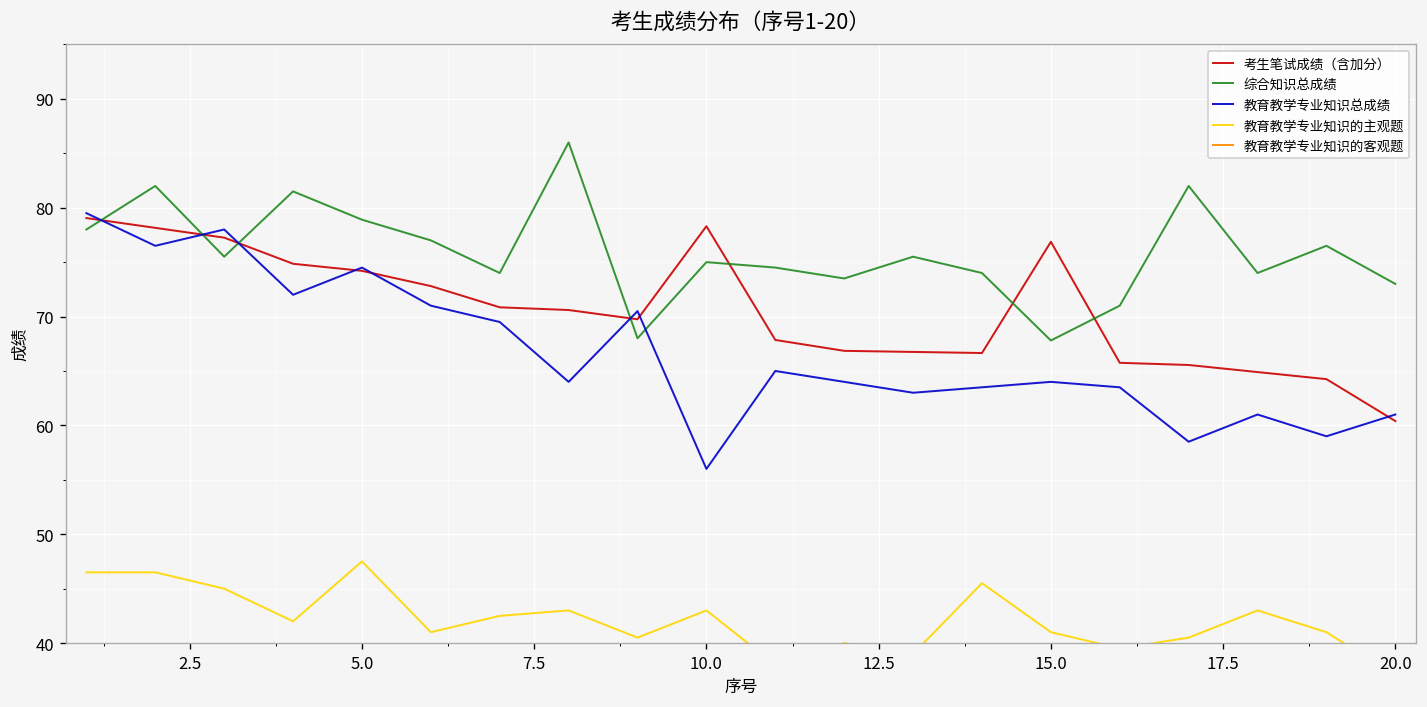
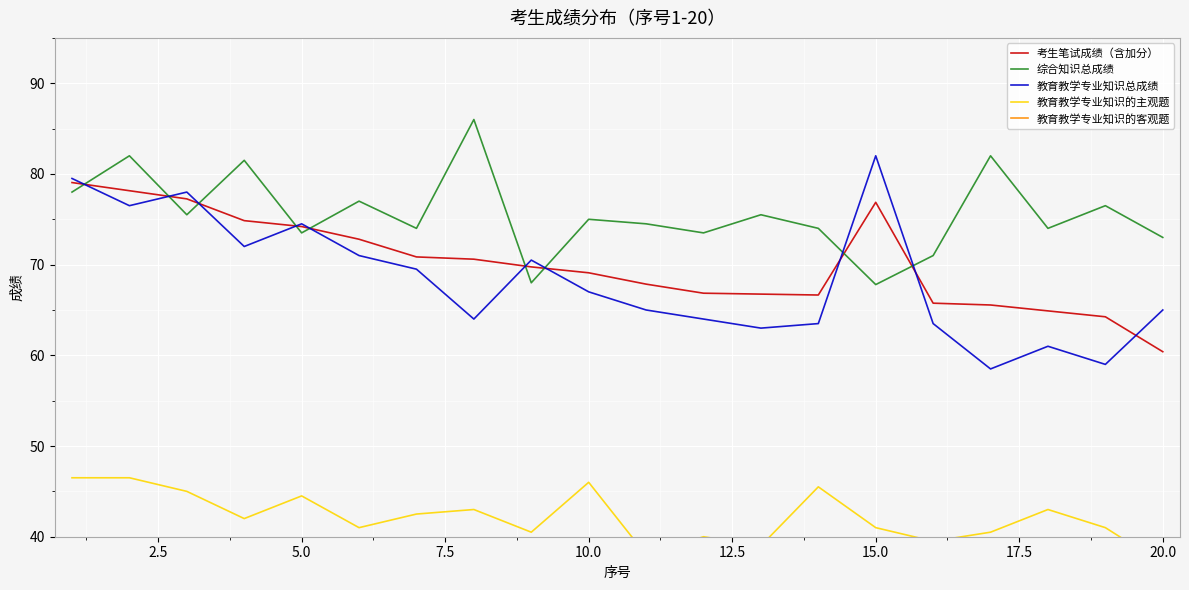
综合知识总成绩, 5.0: 79 -> 74
教育教学专业知识的主观题, 5.0: 48 -> 45
考生笔试成绩（含加分）, 10.0: 78 -> 69
教育教学专业知识总成绩, 10.0: 56 -> 67
教育教学专业知识的主观题, 10.0: 43 -> 46
教育教学专业知识总成绩, 15.0: 64 -> 82
教育教学专业知识总成绩, 20.0: 61 -> 65
